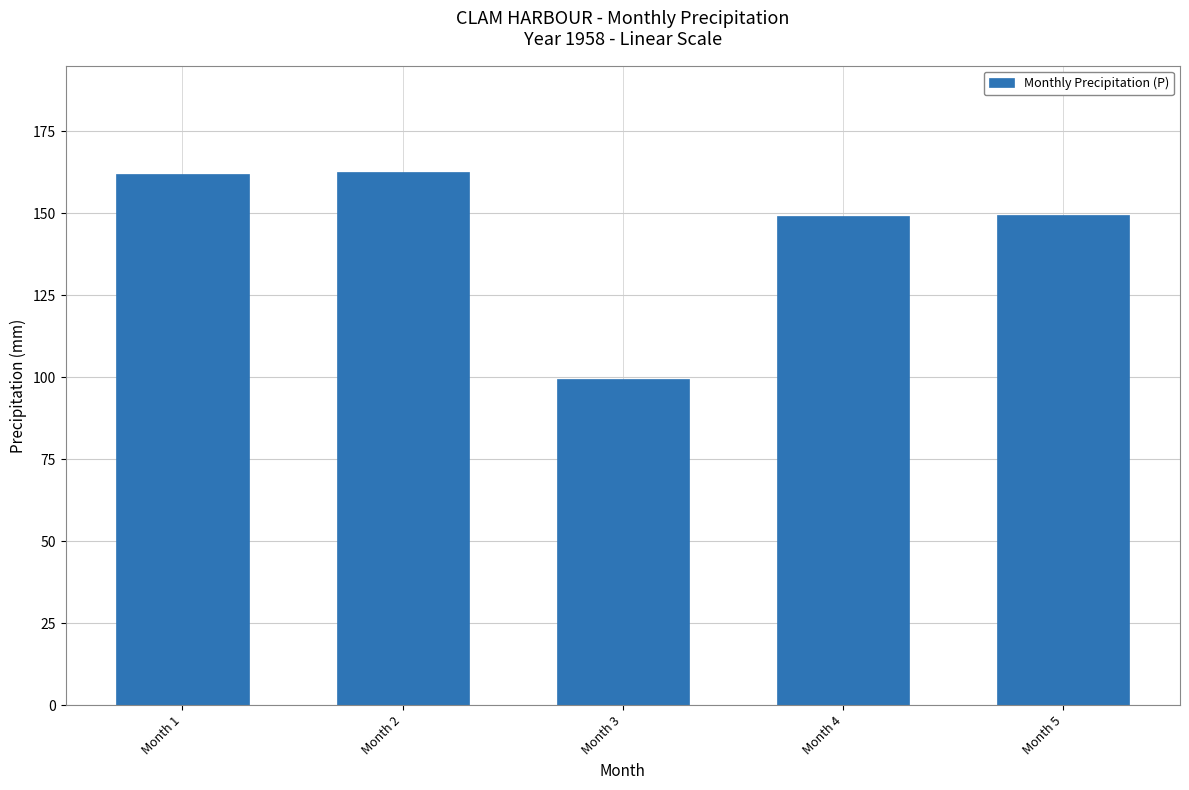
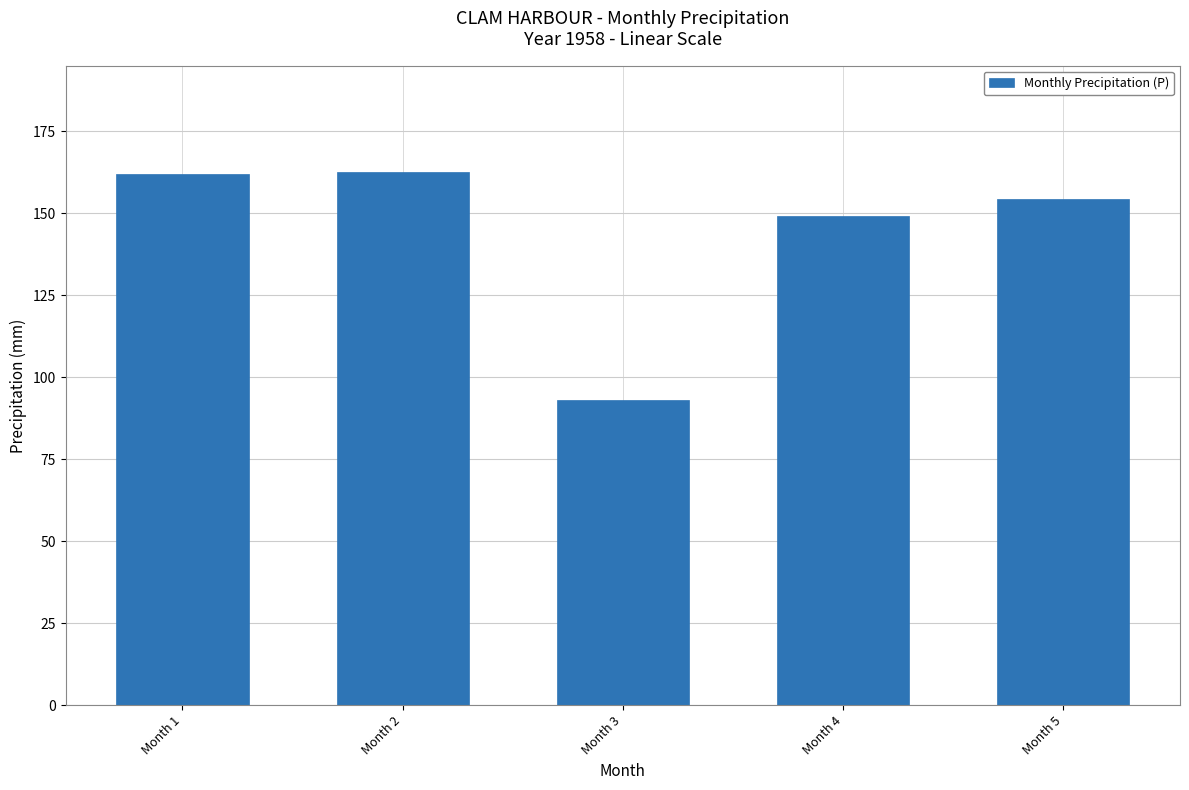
Month 3: 99 -> 93
Month 5: 150 -> 154
